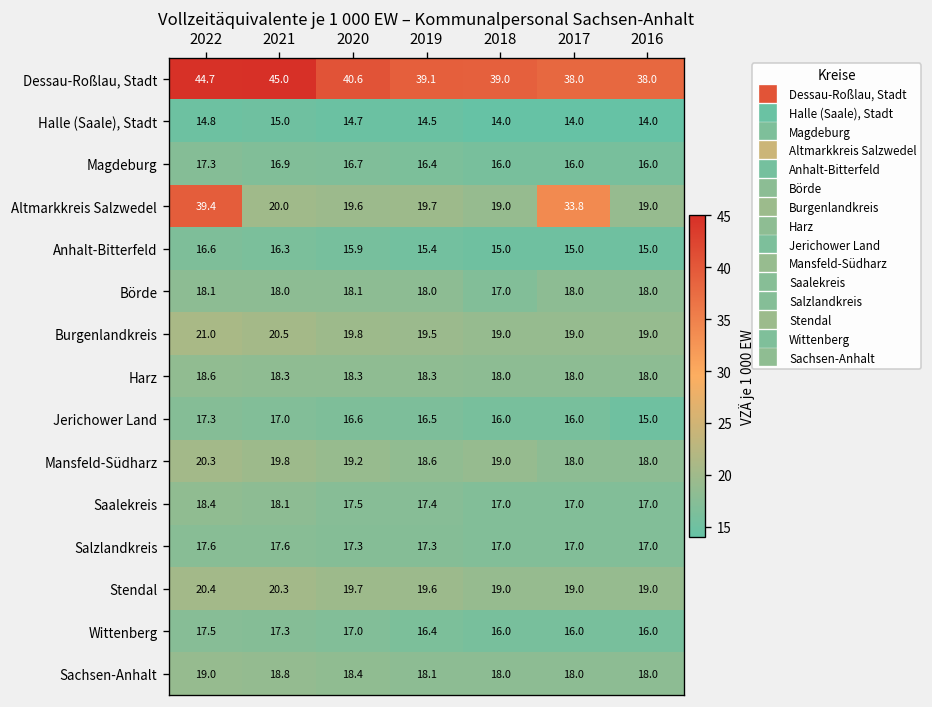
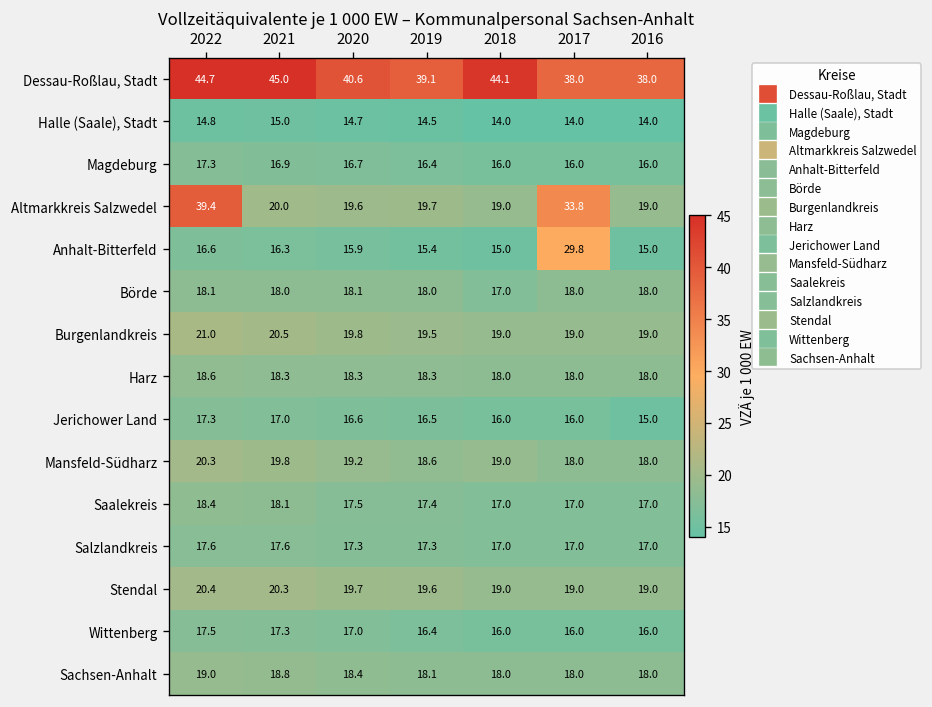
Dessau-Roßlau, Stadt, 2018: 39.0 -> 44.1
Anhalt-Bitterfeld, 2017: 15.0 -> 29.8
